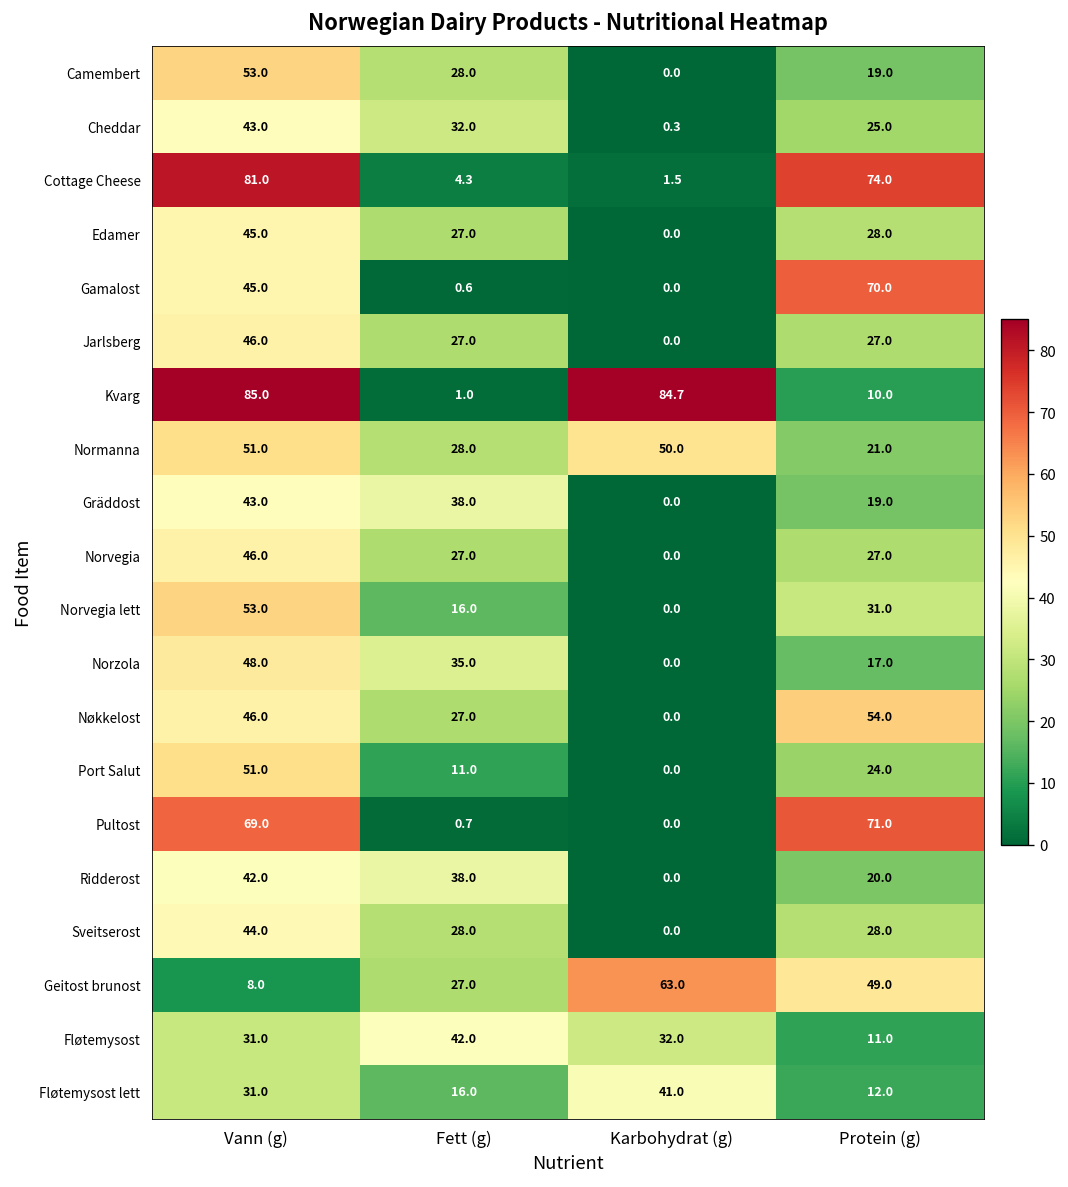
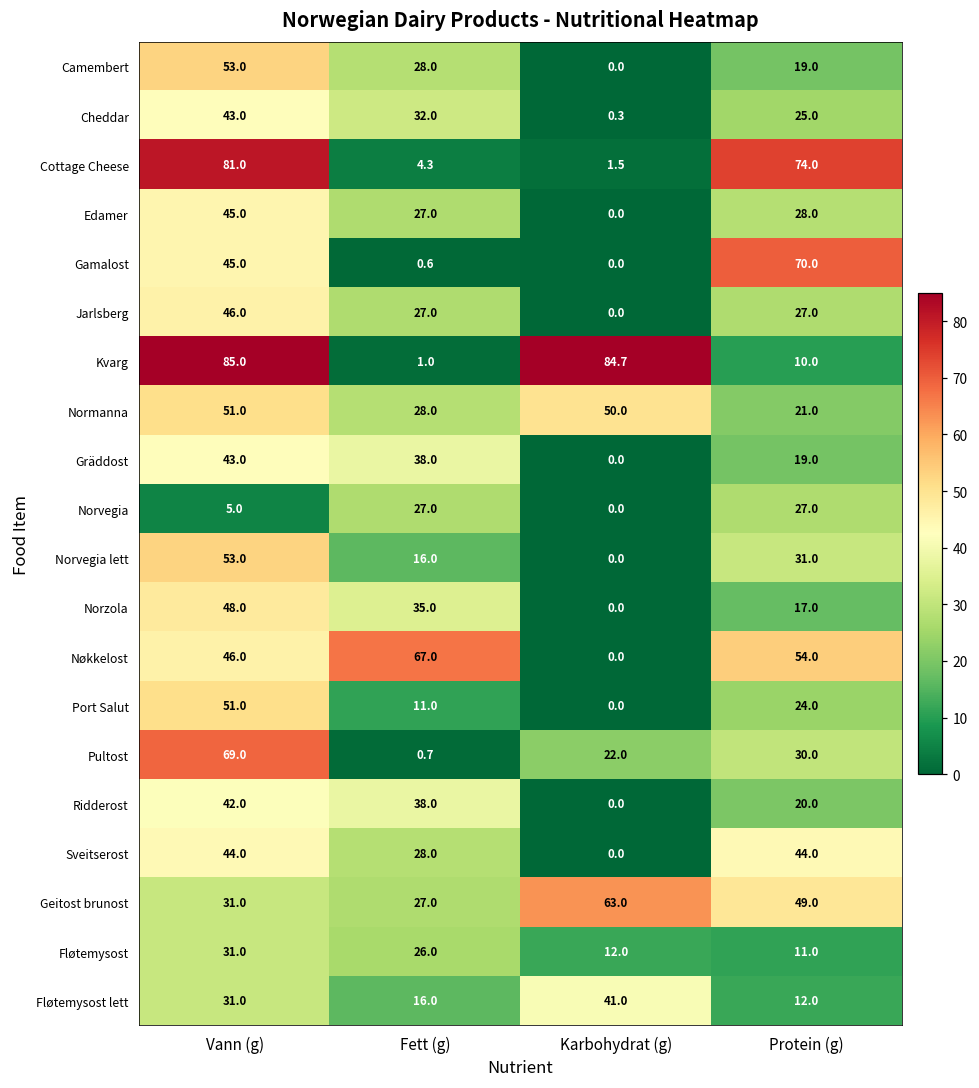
Norvegia, Vann (g): 46.0 -> 5.0
Nøkkelost, Fett (g): 27.0 -> 67.0
Pultost, Karbohydrat (g): 0.0 -> 22.0
Pultost, Protein (g): 71.0 -> 30.0
Sveitserost, Protein (g): 28.0 -> 44.0
Geitost brunost, Vann (g): 8.0 -> 31.0
Fløtemysost, Fett (g): 42.0 -> 26.0
Fløtemysost, Karbohydrat (g): 32.0 -> 12.0
